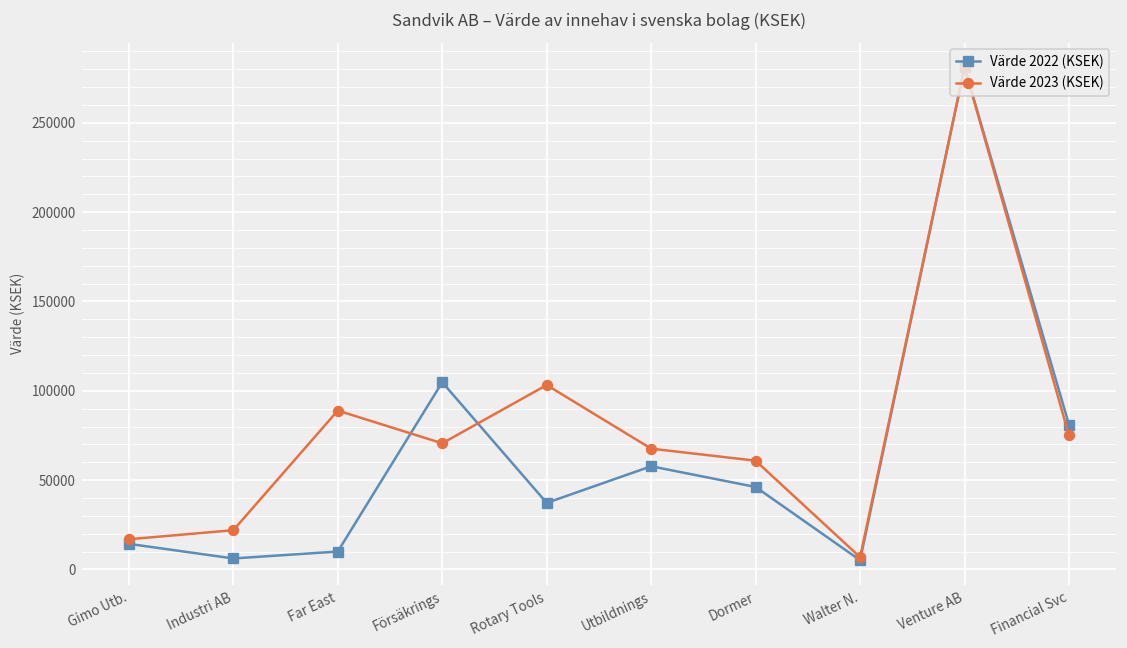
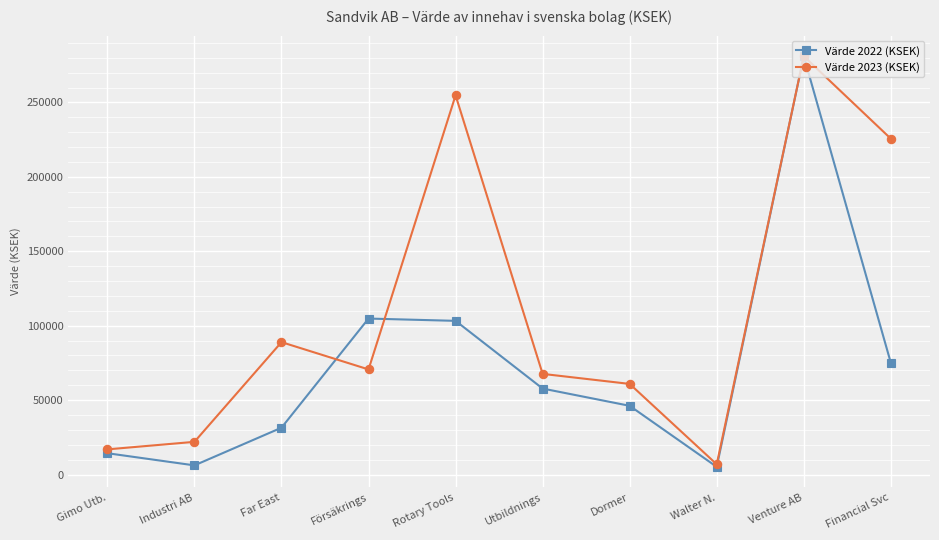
Värde 2022 (KSEK), Far East: 10000 -> 31000
Värde 2022 (KSEK), Rotary Tools: 37000 -> 103000
Värde 2023 (KSEK), Rotary Tools: 103000 -> 255000
Värde 2022 (KSEK), Financial Svc: 81000 -> 75000
Värde 2023 (KSEK), Financial Svc: 75000 -> 226000
